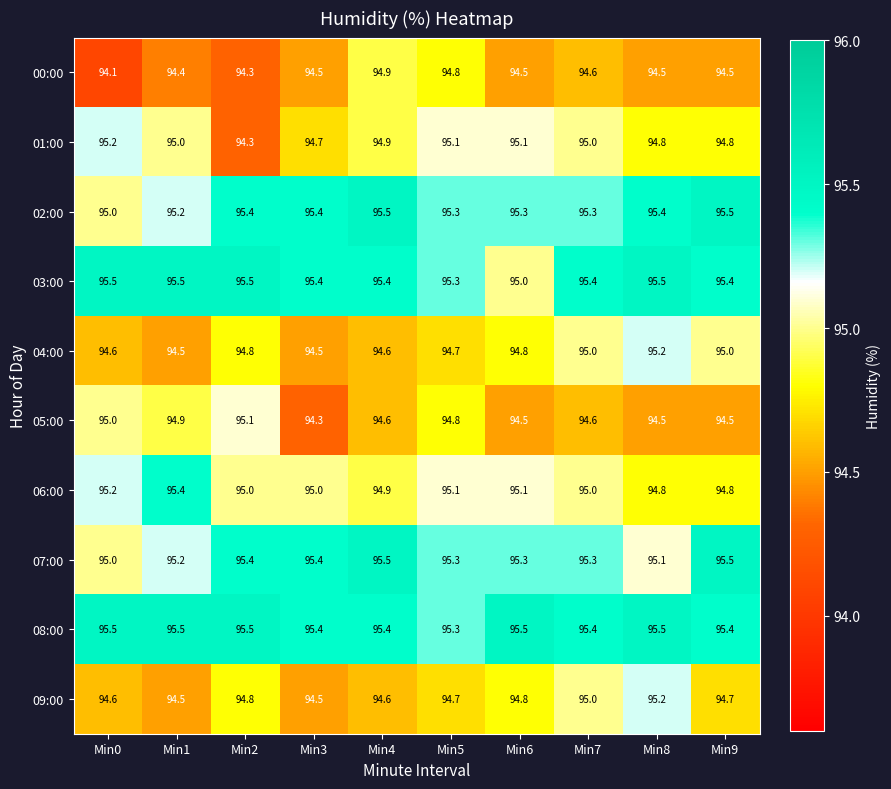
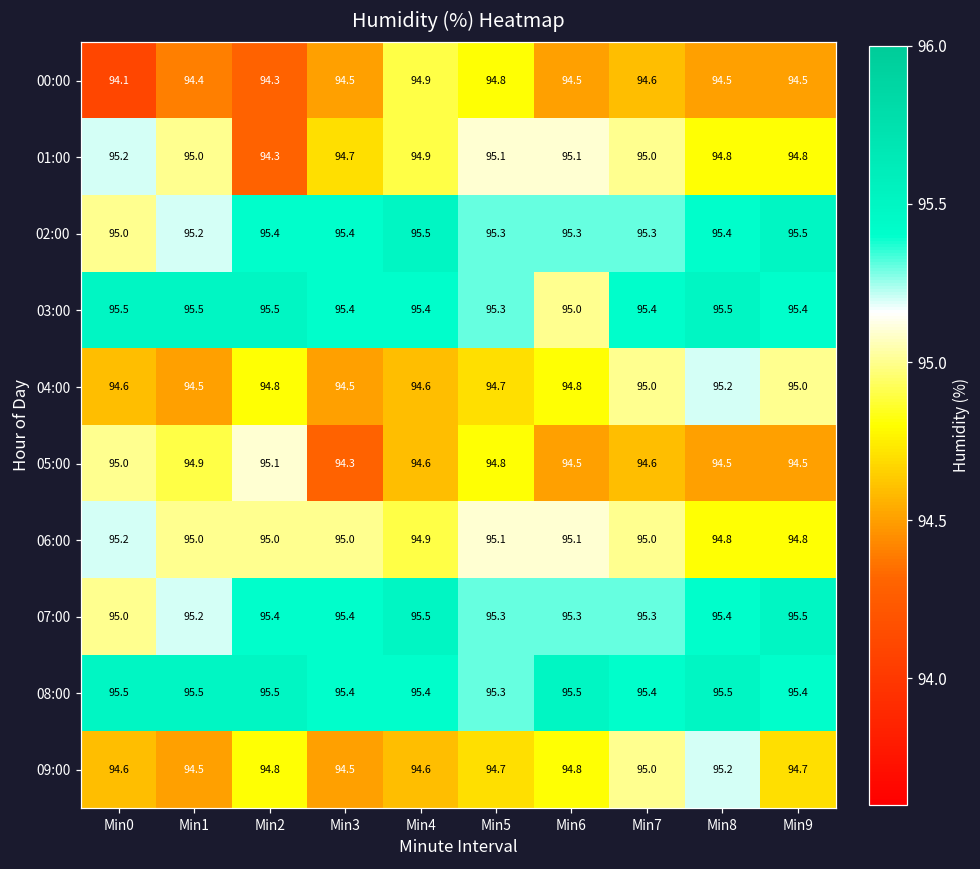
06:00, Min1: 95.4 -> 95.0
07:00, Min8: 95.1 -> 95.4
